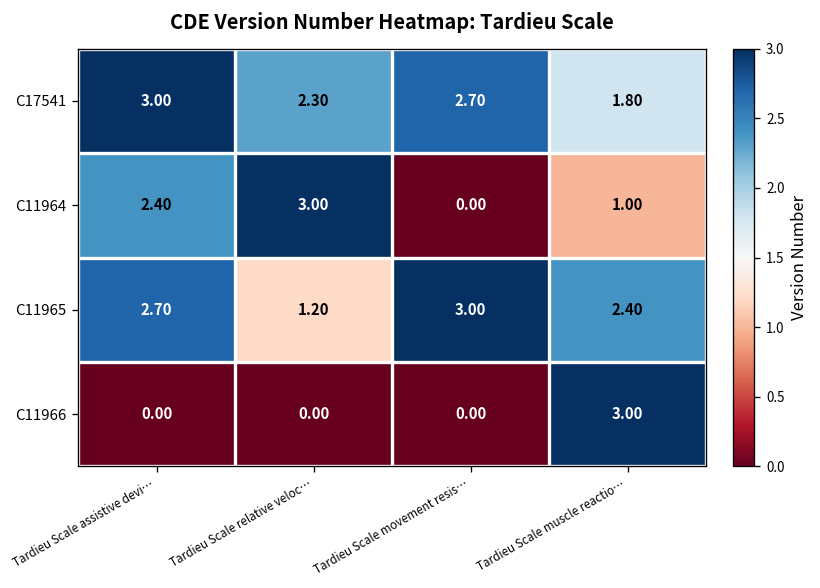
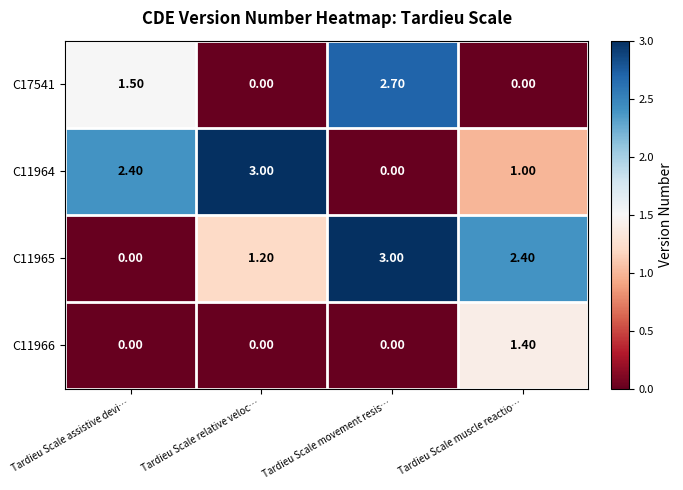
C17541, Tardieu Scale assistive devi…: 3.00 -> 1.50
C17541, Tardieu Scale relative veloc…: 2.30 -> 0.00
C17541, Tardieu Scale muscle reactio…: 1.80 -> 0.00
C11965, Tardieu Scale assistive devi…: 2.70 -> 0.00
C11966, Tardieu Scale muscle reactio…: 3.00 -> 1.40
